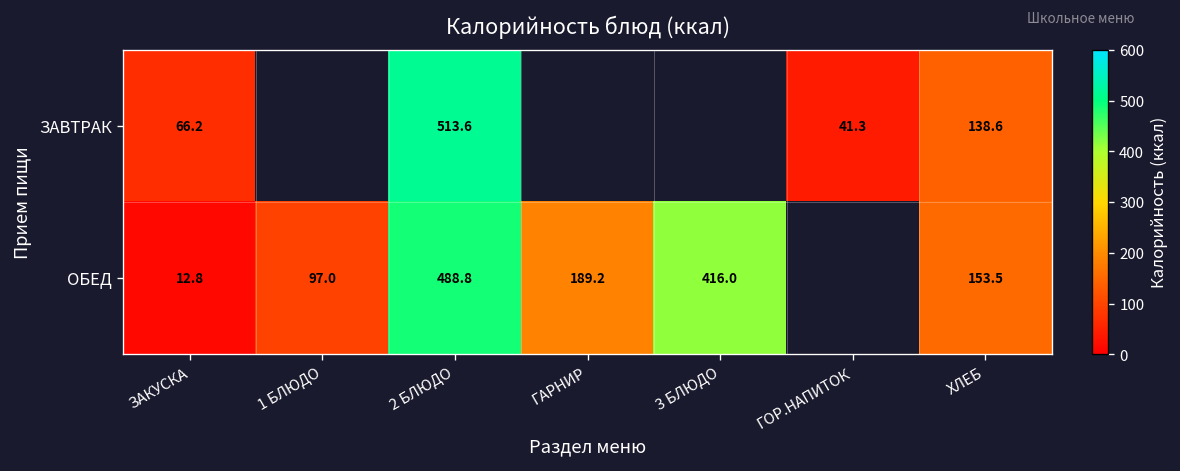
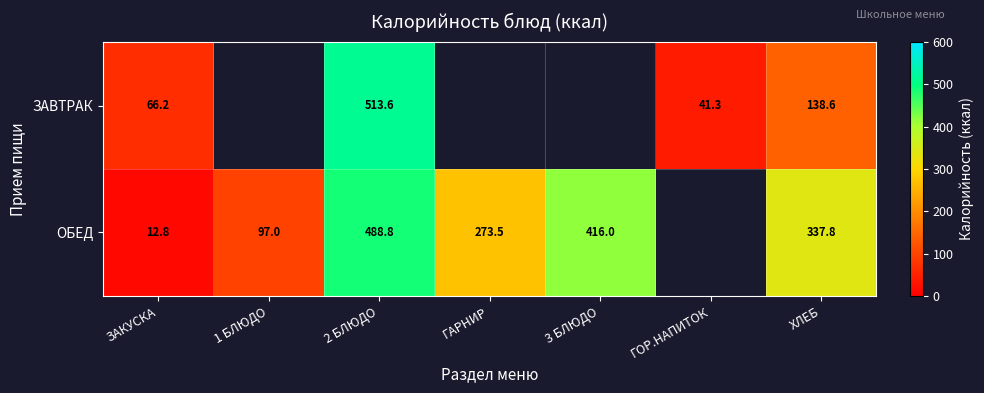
ОБЕД, ГАРНИР: 189.2 -> 273.5
ОБЕД, ХЛЕБ: 153.5 -> 337.8
